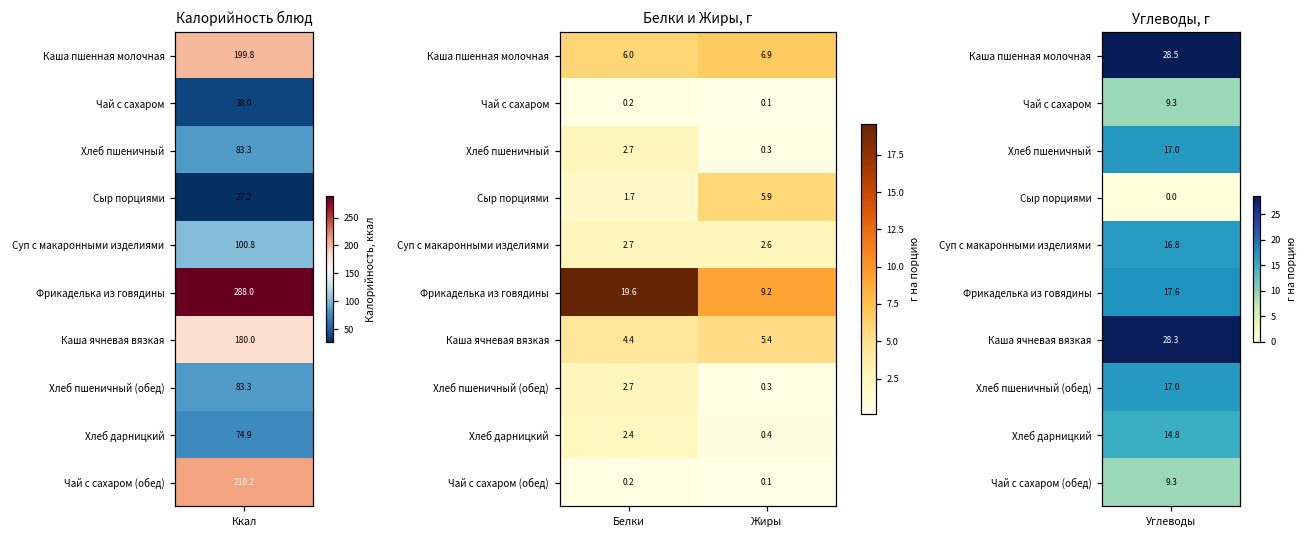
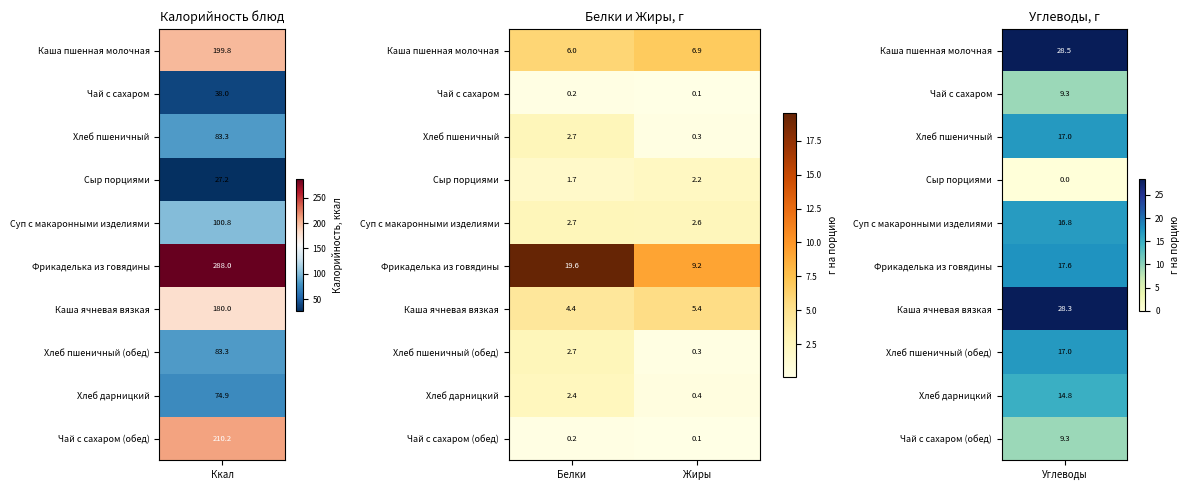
Белки и Жиры, г, Сыр порциями, Жиры: 5.9 -> 2.2
